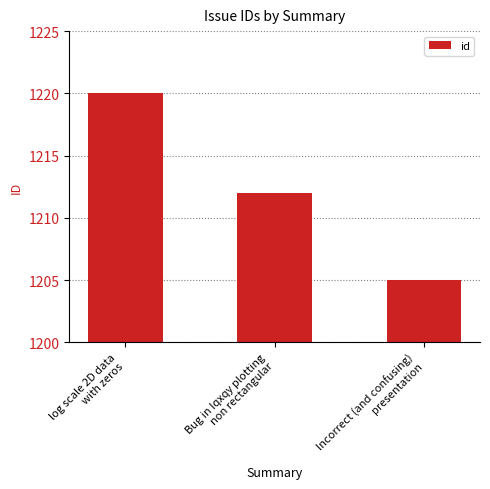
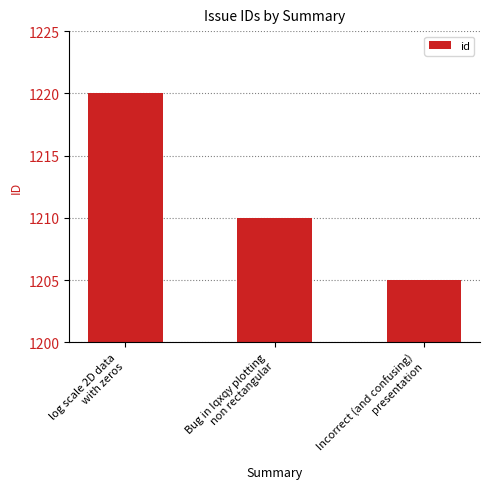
Bug in Iqxqy plotting non rectangular: 1212 -> 1210
